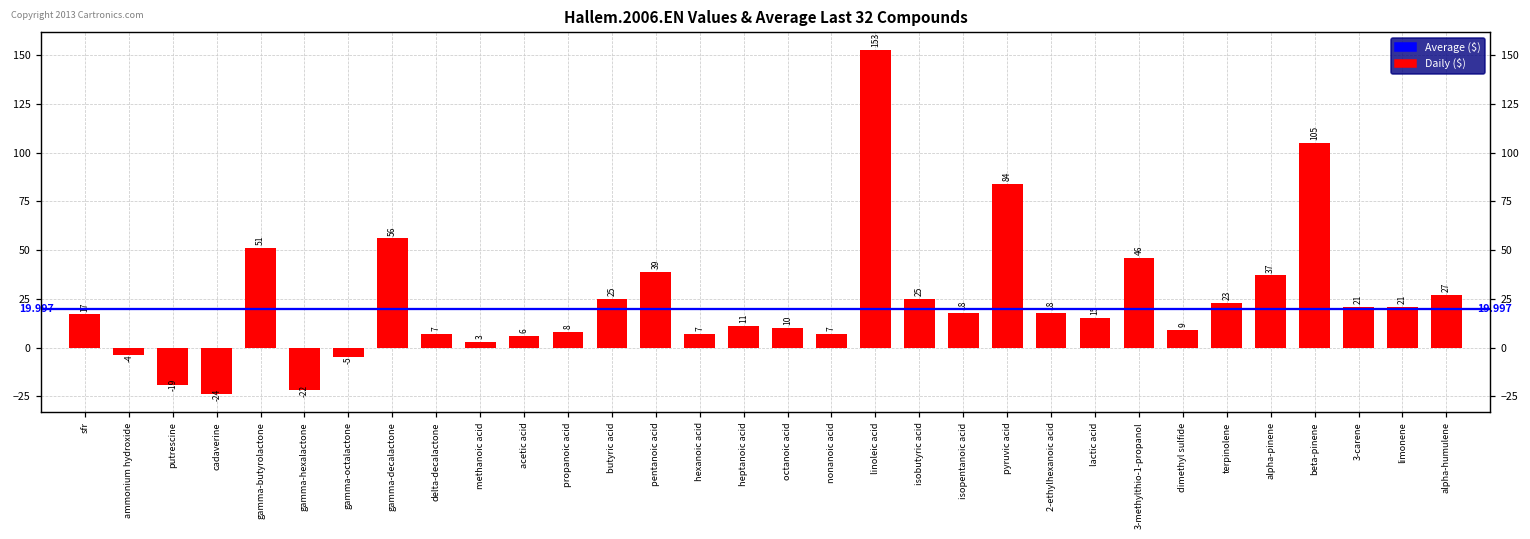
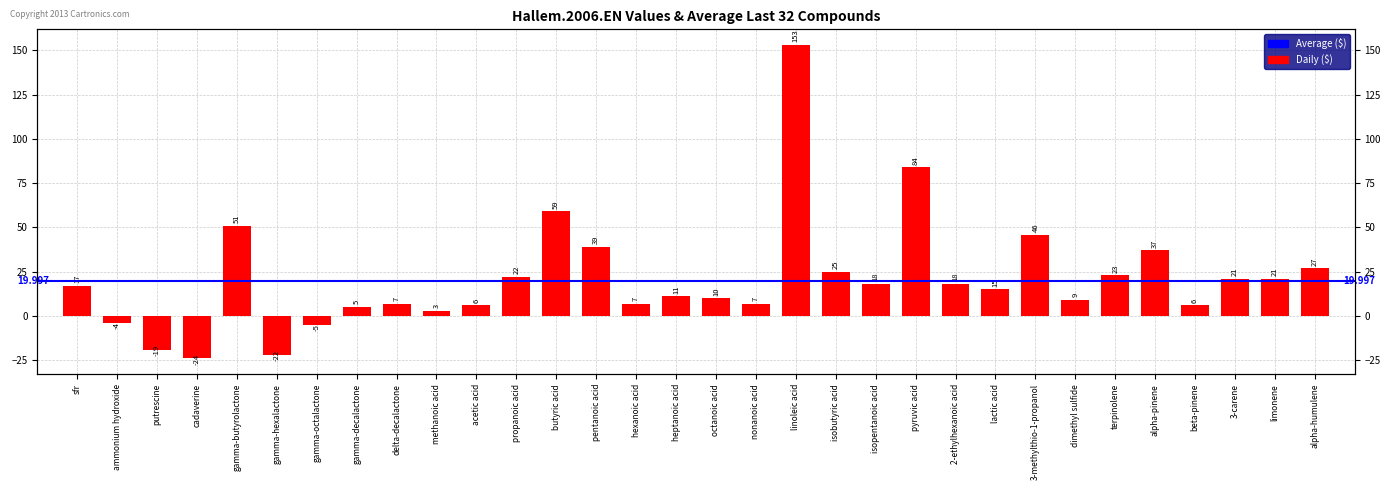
gamma-decalactone: 56 -> 5
propanoic acid: 8 -> 22
butyric acid: 25 -> 59
beta-pinene: 105 -> 6
